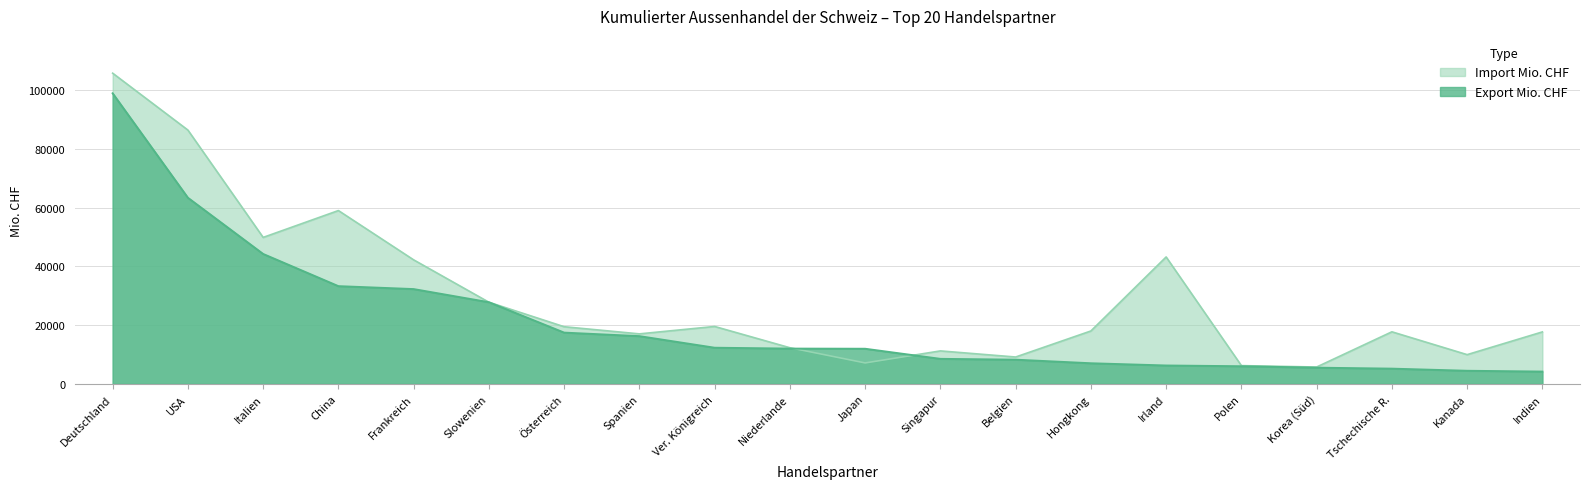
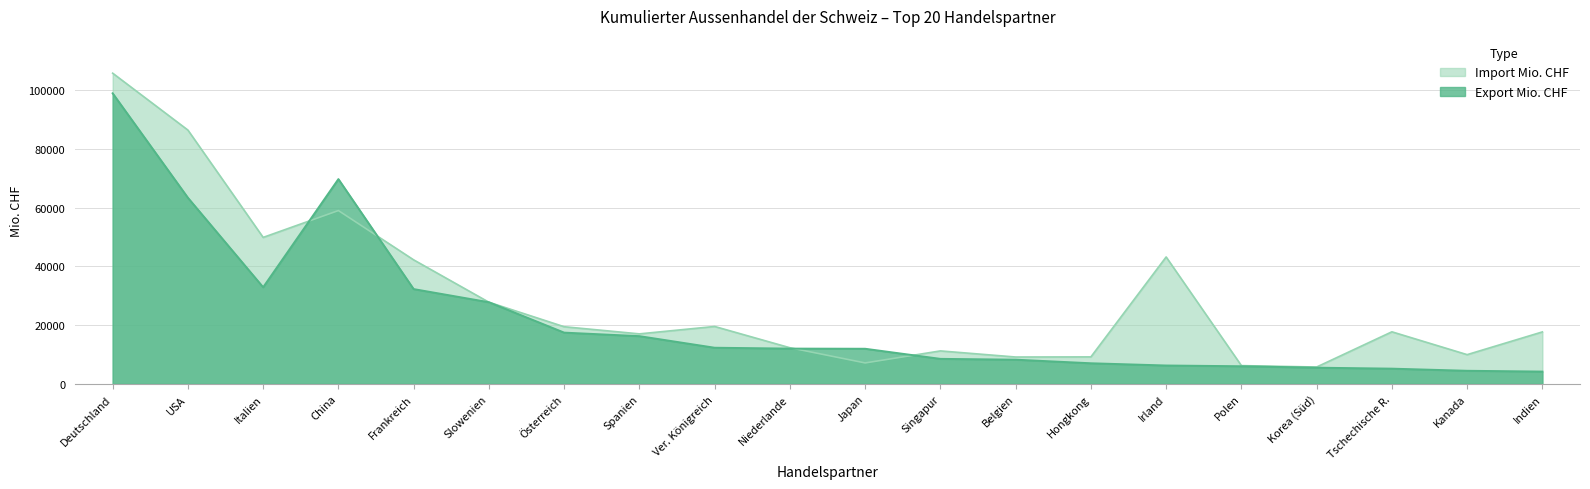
Export Mio. CHF, Italien: 44000 -> 33000
Export Mio. CHF, China: 33000 -> 70000
Import Mio. CHF, Hongkong: 18000 -> 9000
